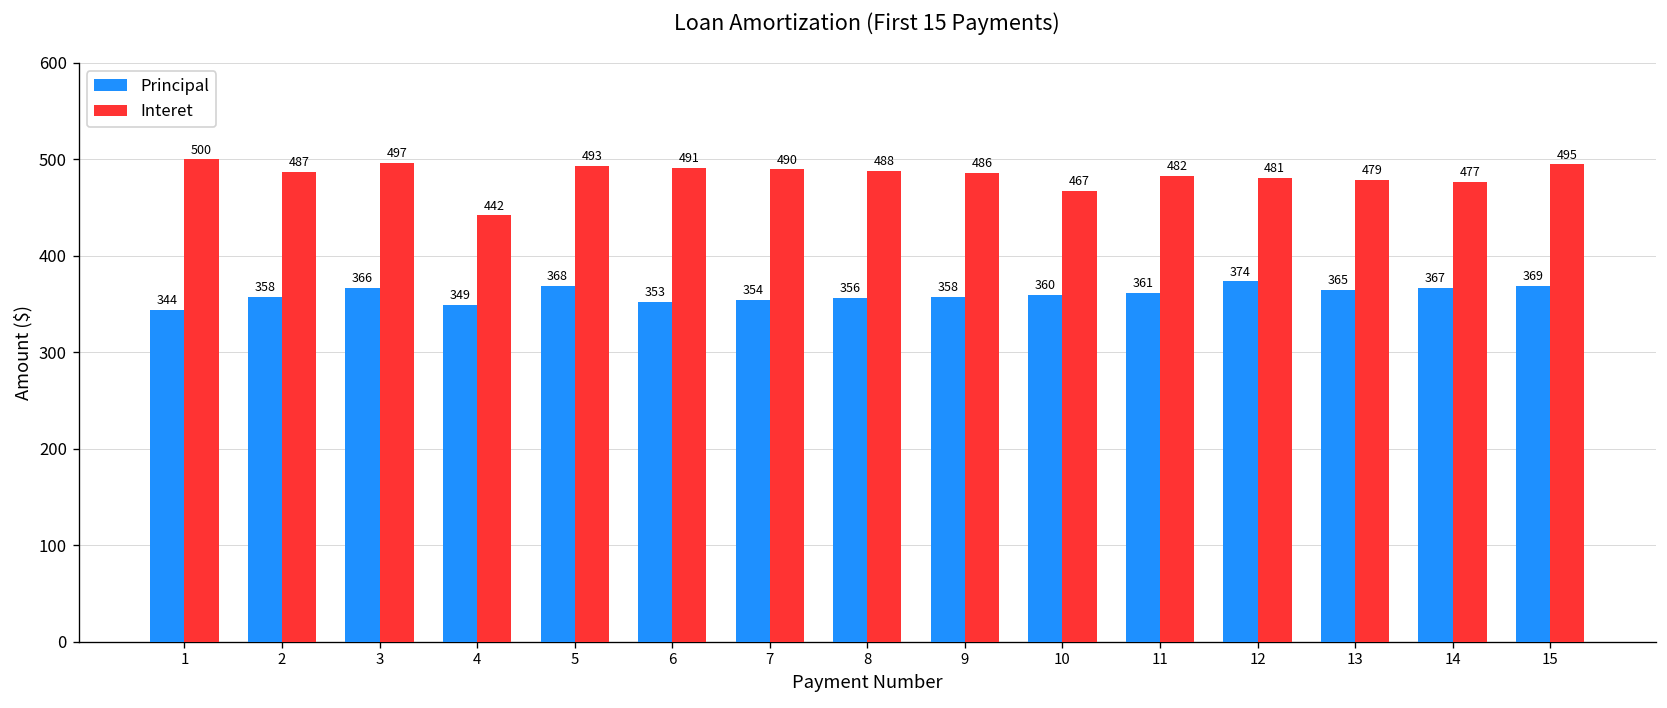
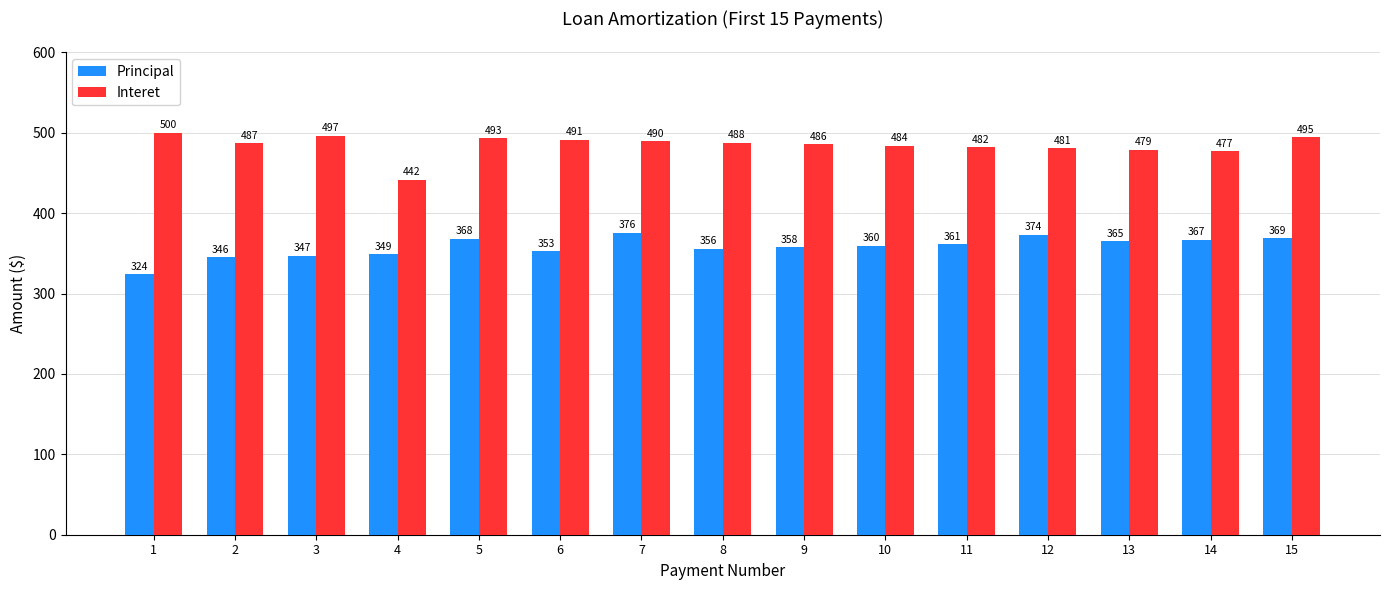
Principal, 1: 344 -> 324
Principal, 2: 358 -> 346
Principal, 3: 366 -> 347
Principal, 7: 354 -> 376
Interet, 10: 467 -> 484
